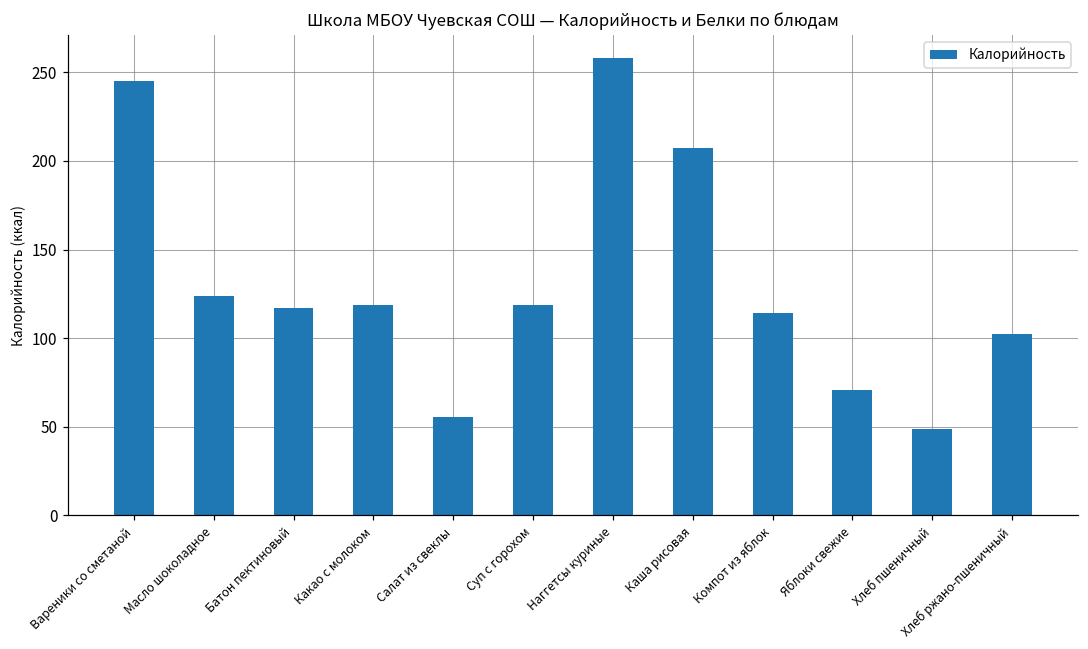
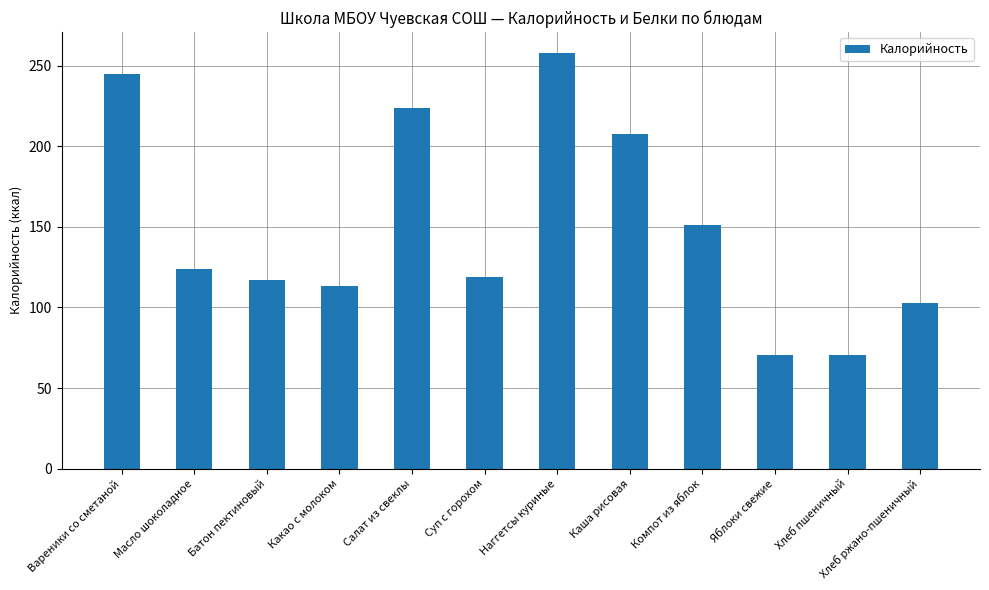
Какао с молоком: 119 -> 113
Салат из свеклы: 56 -> 224
Компот из яблок: 114 -> 151
Хлеб пшеничный: 49 -> 71
